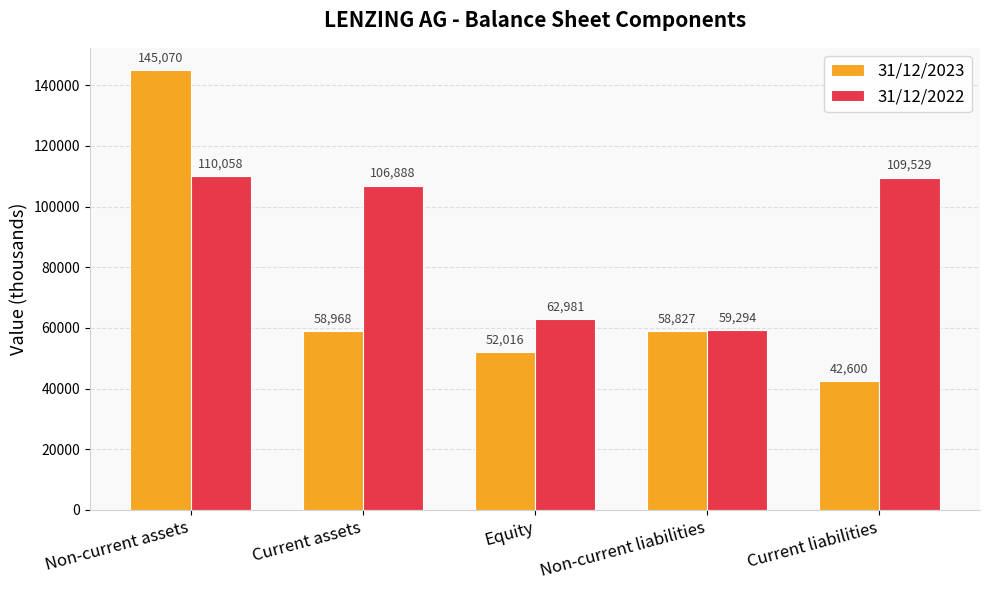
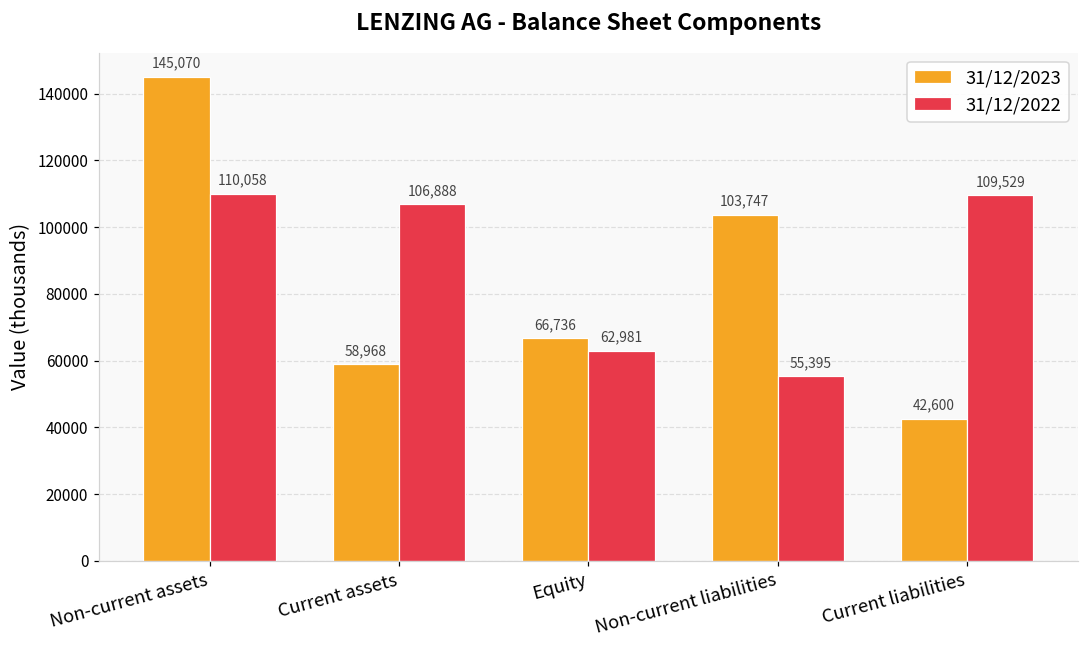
31/12/2023, Equity: 52,016 -> 66,736
31/12/2023, Non-current liabilities: 58,827 -> 103,747
31/12/2022, Non-current liabilities: 59,294 -> 55,395
